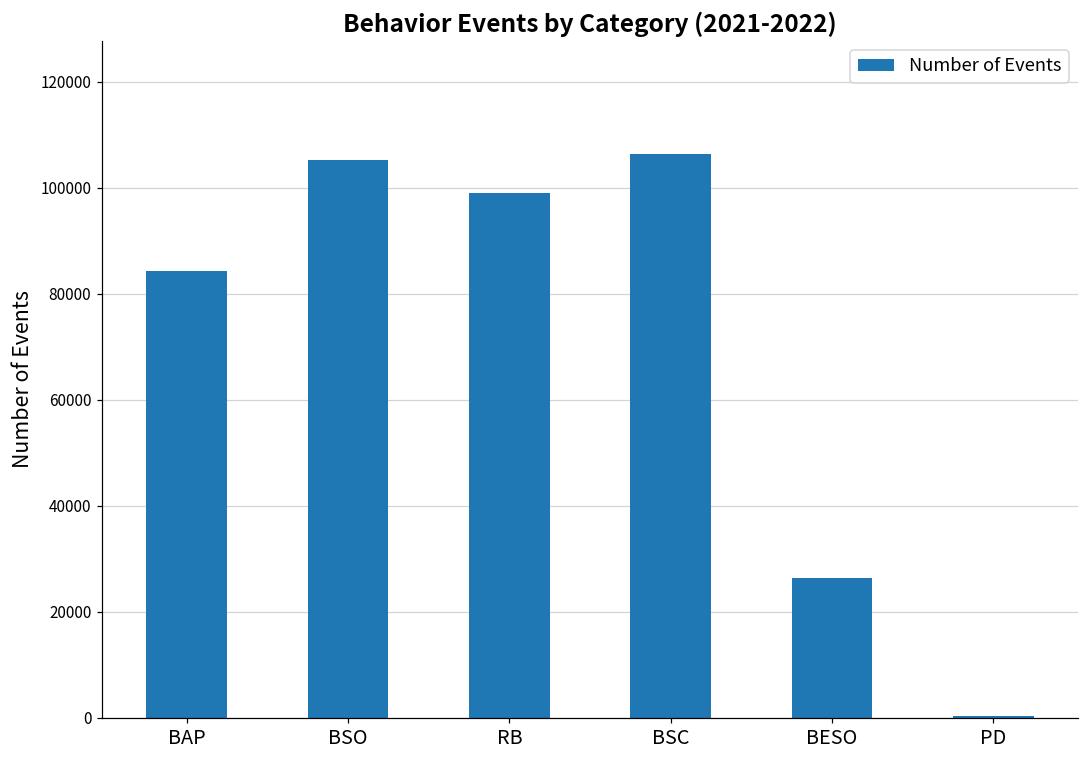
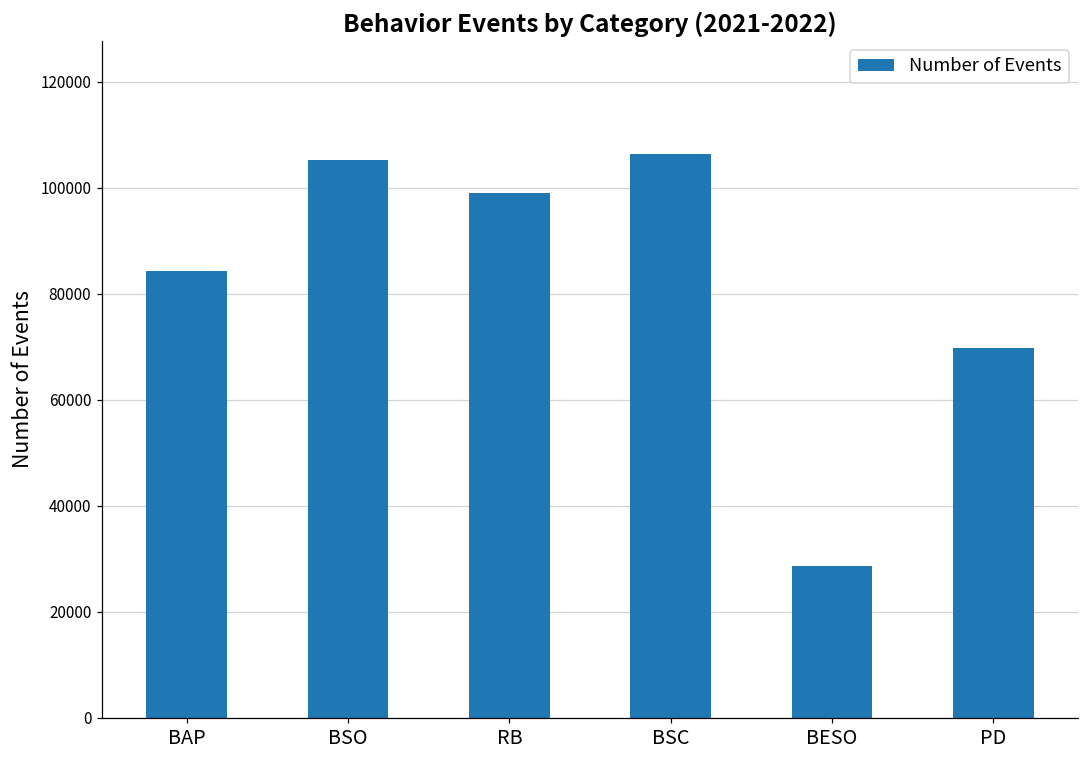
BESO: 26000 -> 29000
PD: 0 -> 70000
